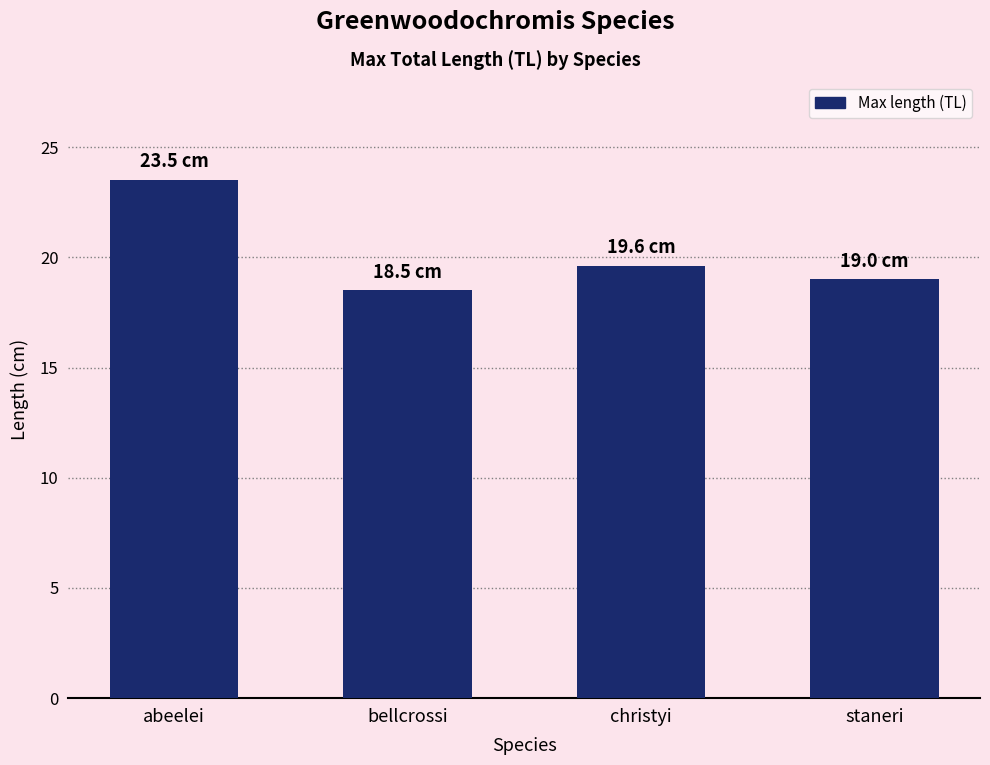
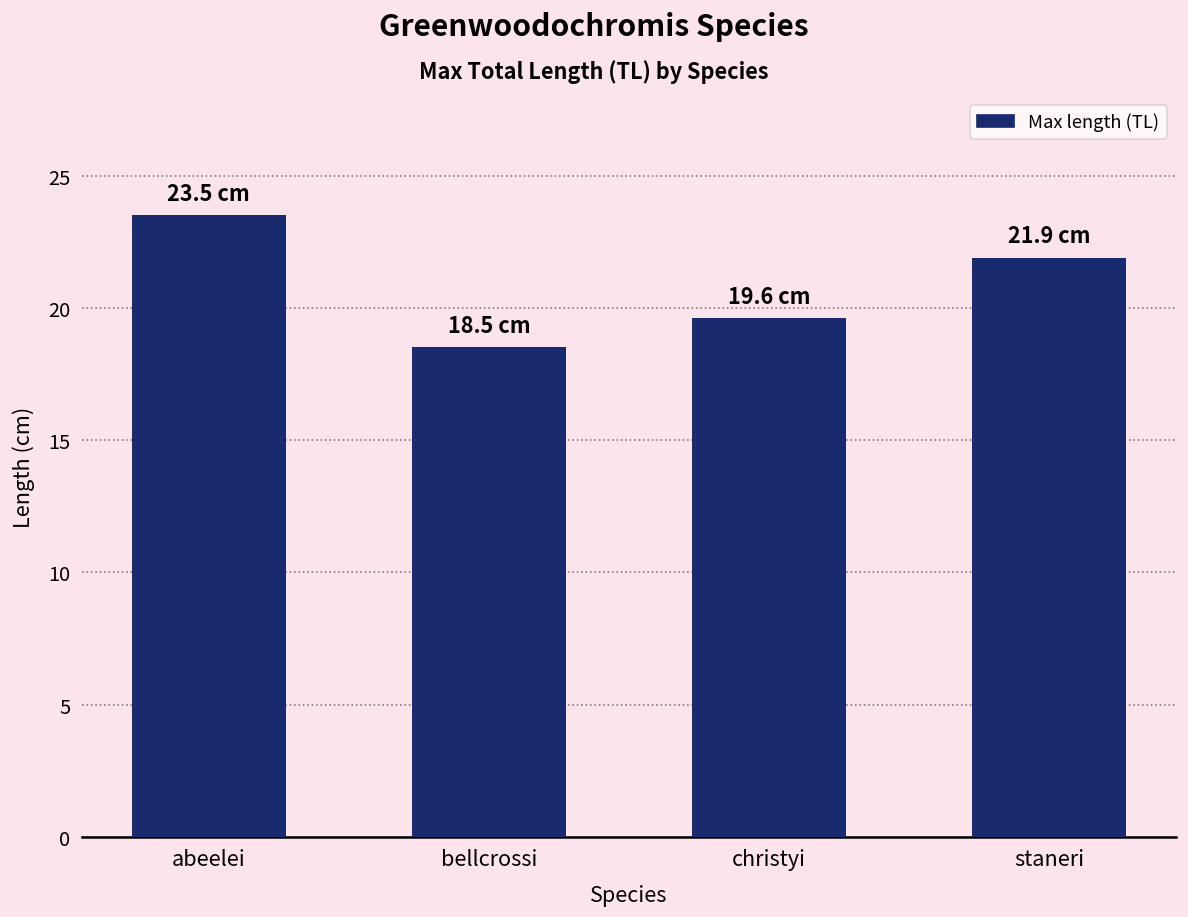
staneri: 19.0 -> 21.9
